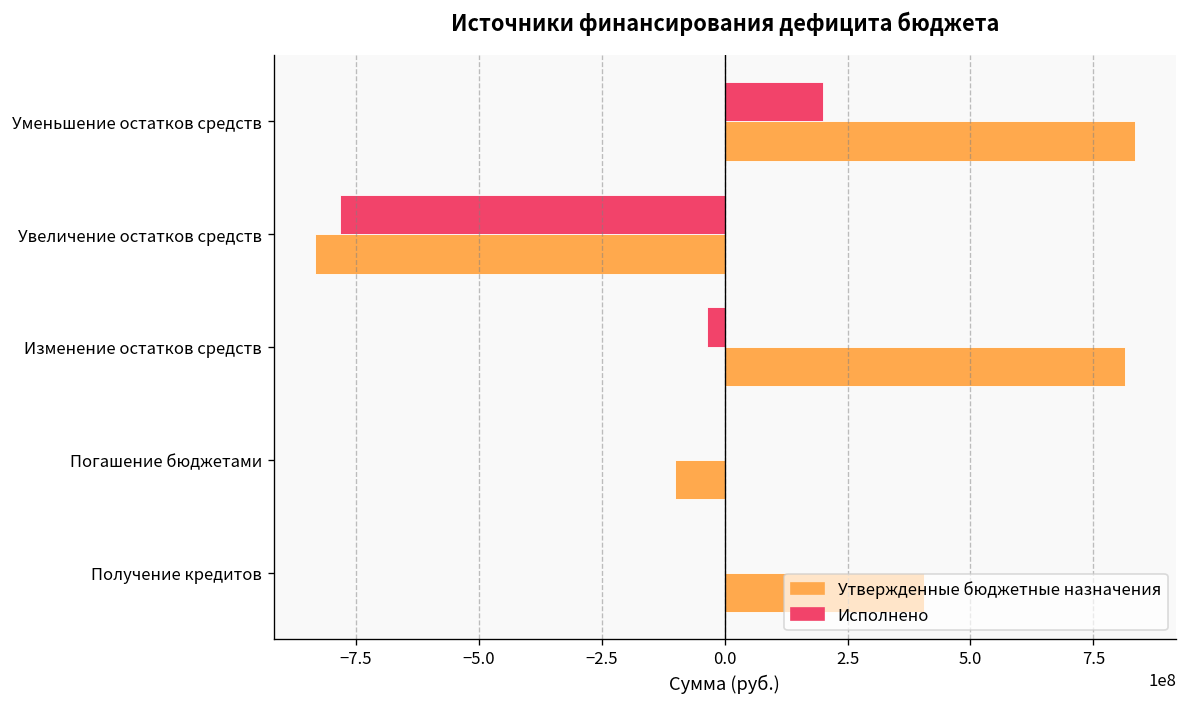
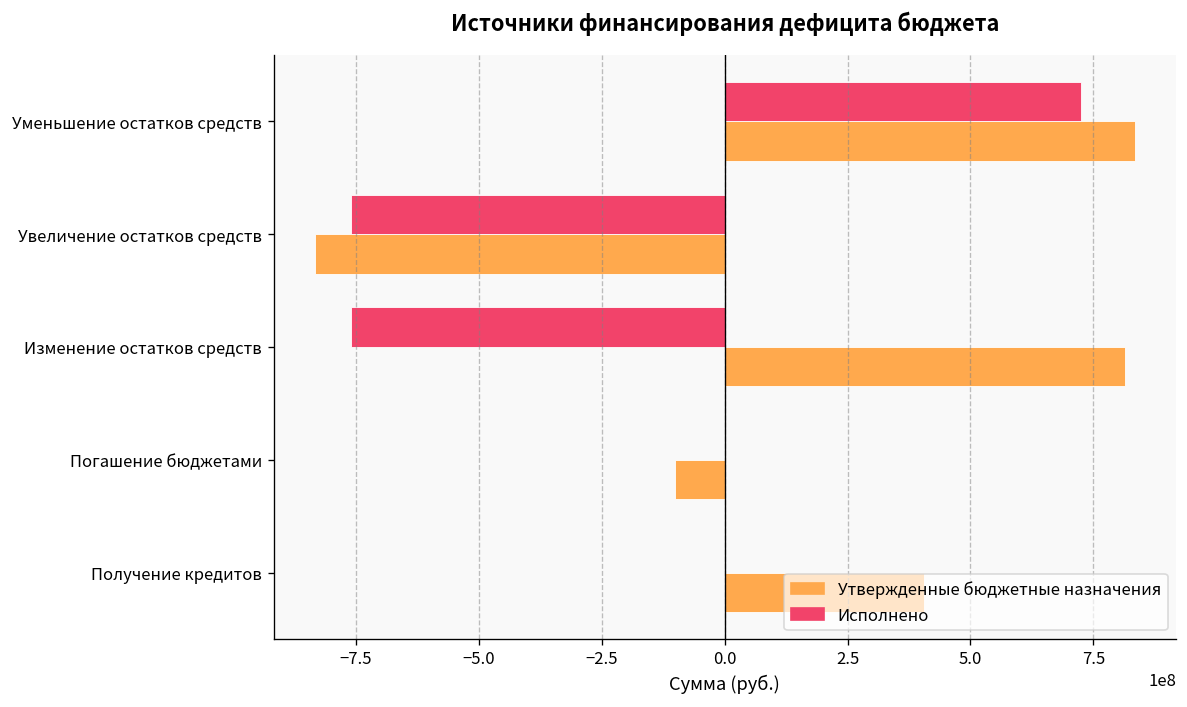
Исполнено, Уменьшение остатков средств: 200000000 -> 720000000
Исполнено, Увеличение остатков средств: -780000000 -> -760000000
Исполнено, Изменение остатков средств: -40000000 -> -760000000
